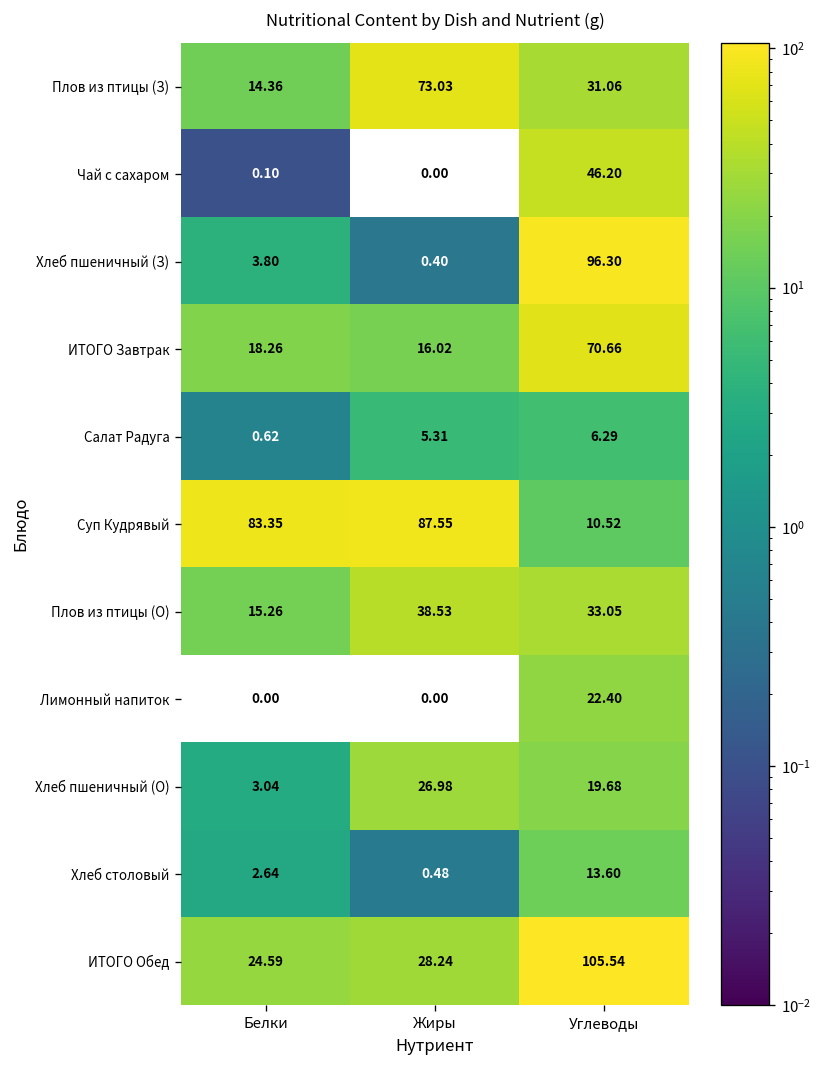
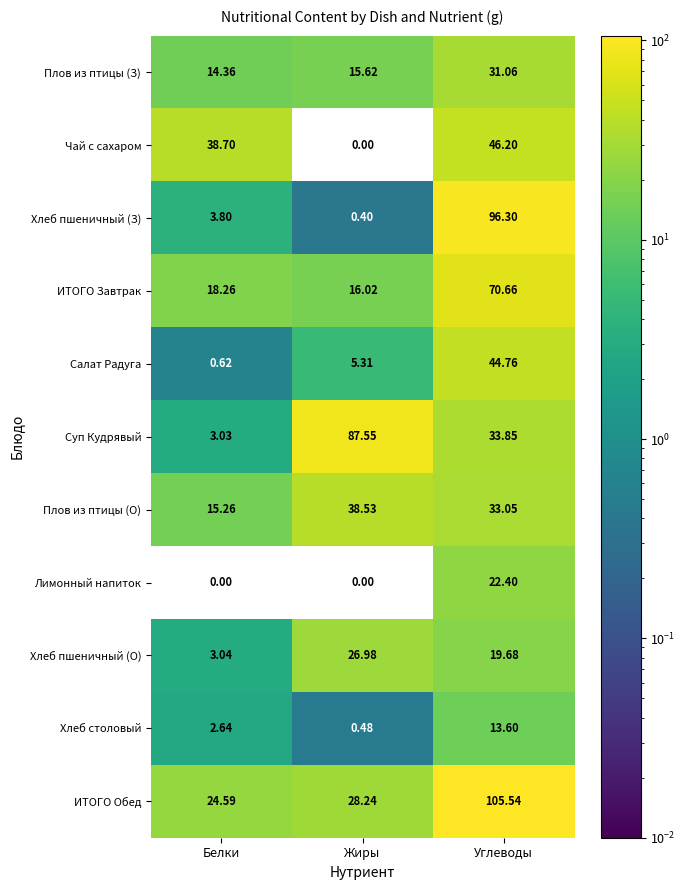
Плов из птицы (З), Жиры: 73.03 -> 15.62
Чай с сахаром, Белки: 0.10 -> 38.70
Салат Радуга, Углеводы: 6.29 -> 44.76
Суп Кудрявый, Белки: 83.35 -> 3.03
Суп Кудрявый, Углеводы: 10.52 -> 33.85
